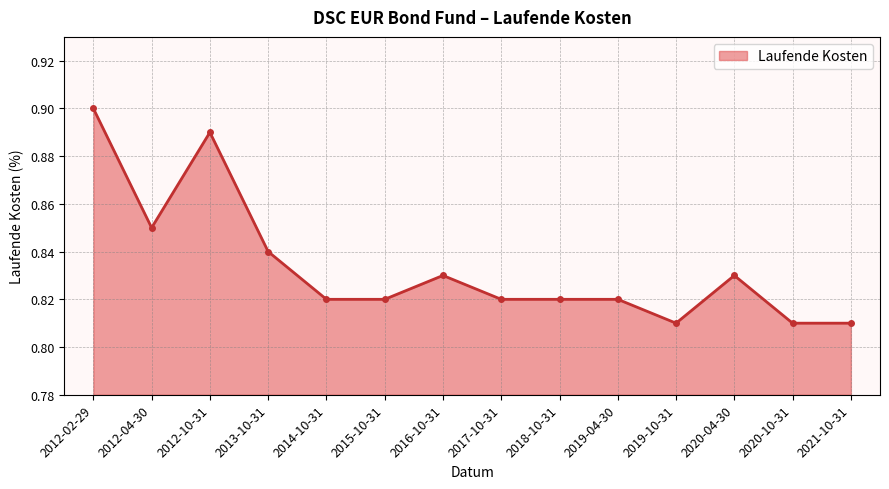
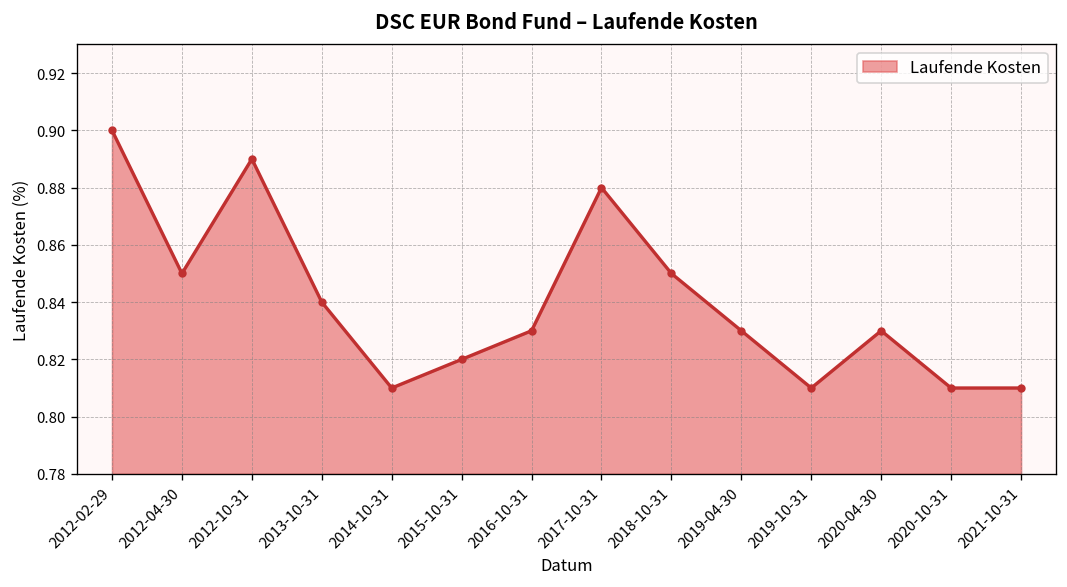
2014-10-31: 0.82 -> 0.81
2017-10-31: 0.82 -> 0.88
2018-10-31: 0.82 -> 0.85
2019-04-30: 0.82 -> 0.83
